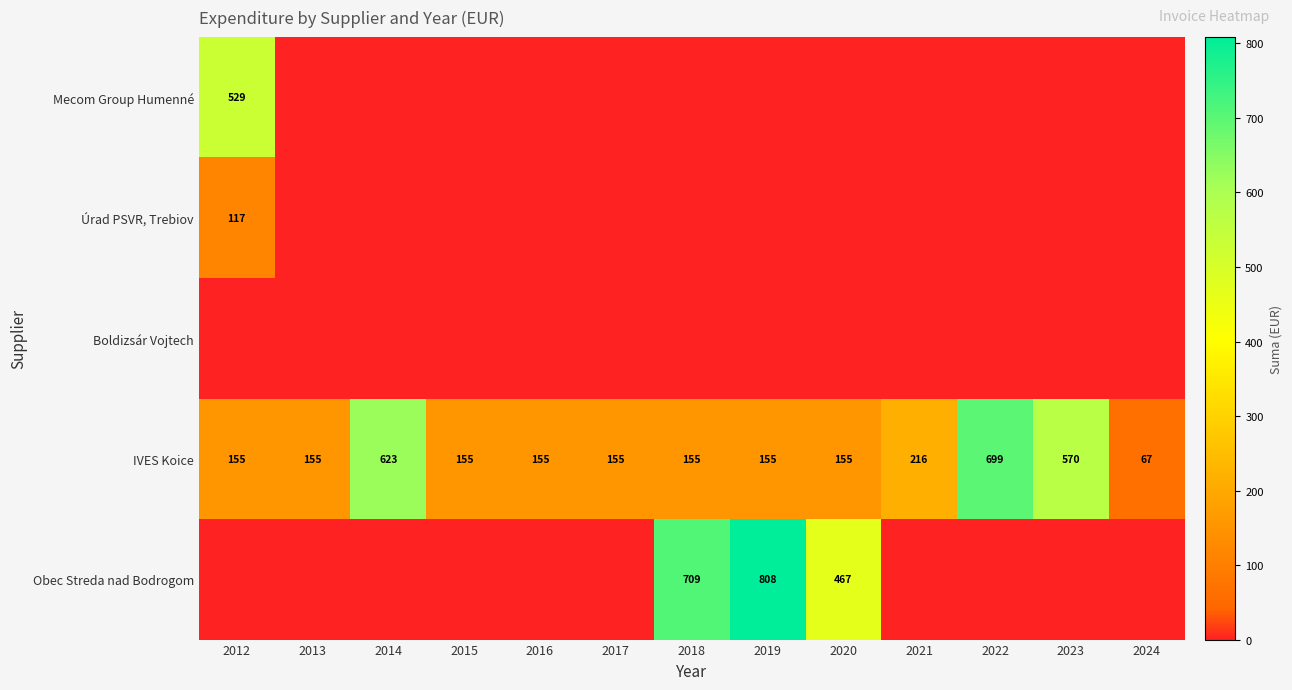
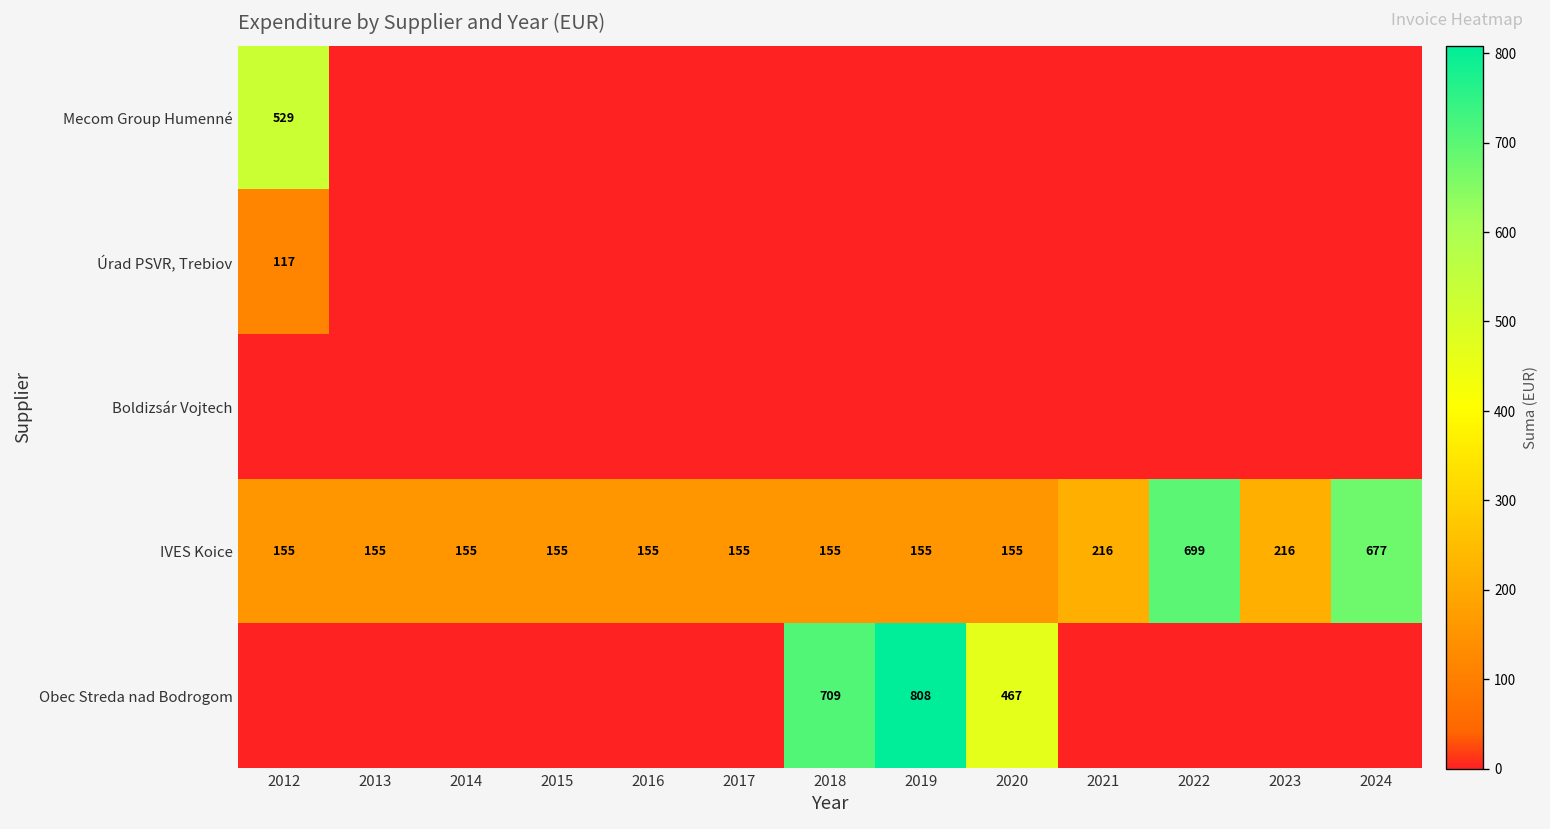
IVES Koice, 2014: 623 -> 155
IVES Koice, 2023: 570 -> 216
IVES Koice, 2024: 67 -> 677
